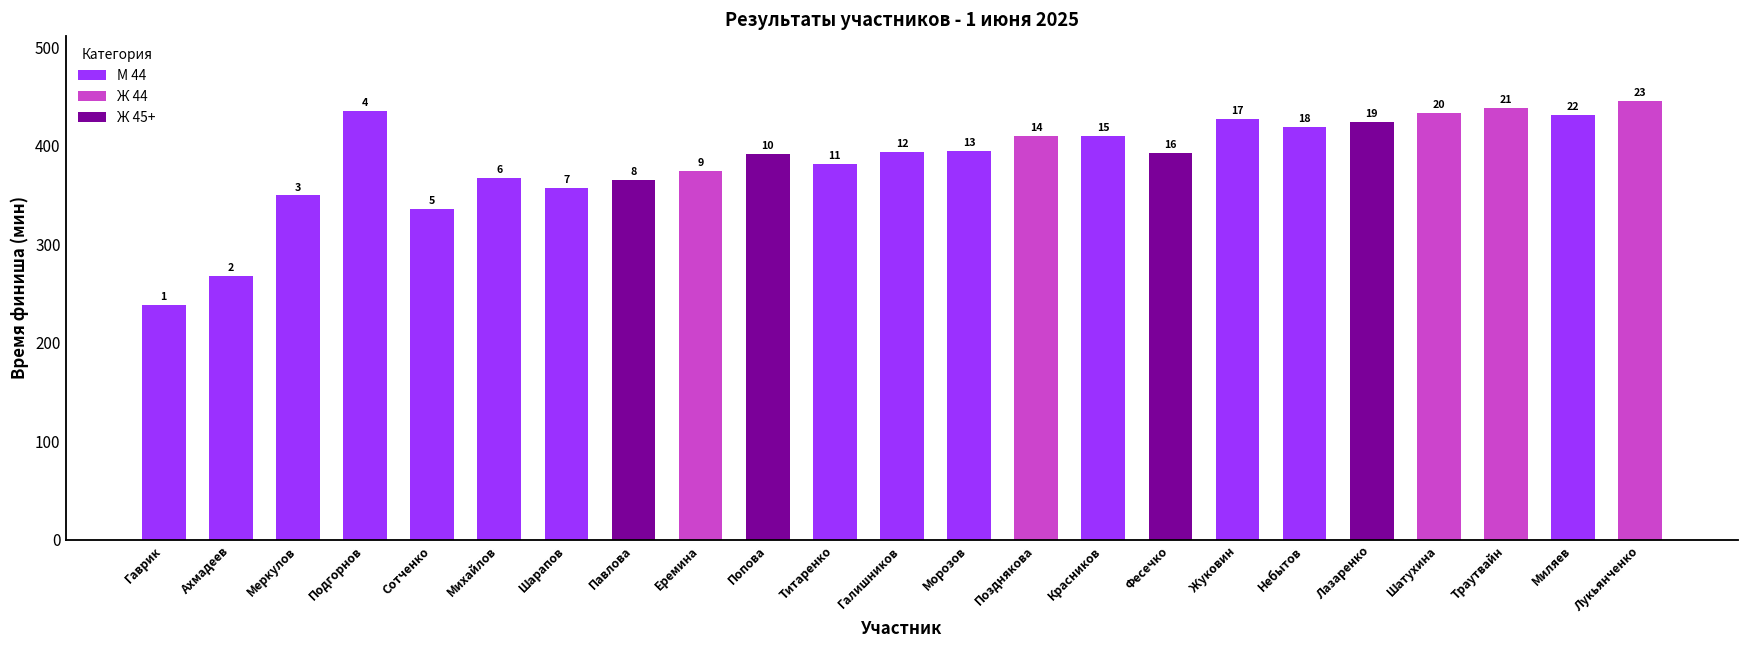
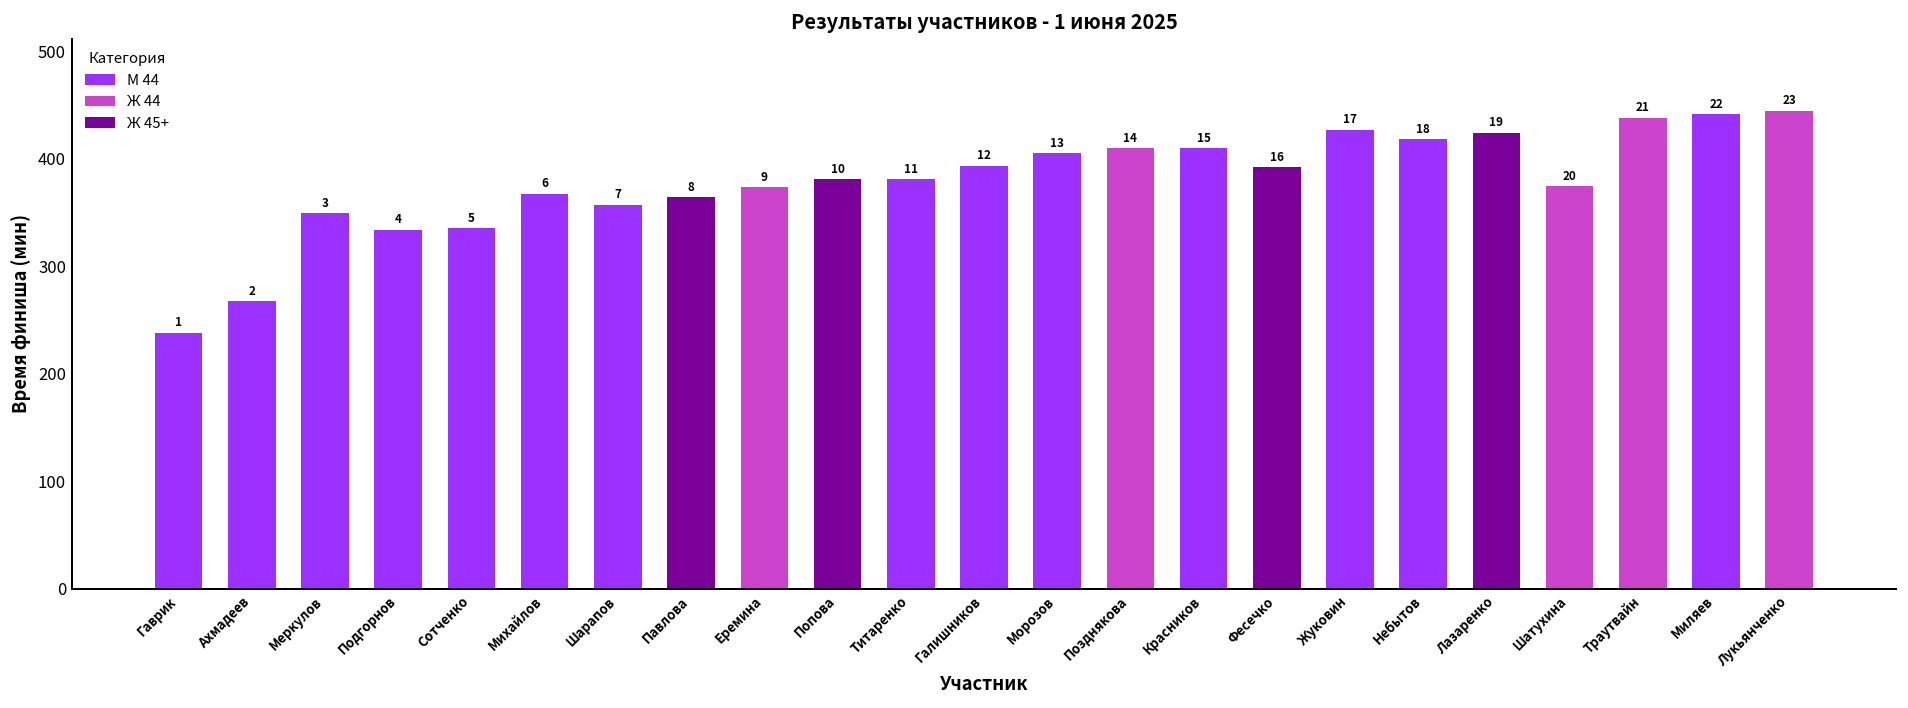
Подгорнов: 440 -> 330
Попова: 390 -> 380
Морозов: 390 -> 410
Шатухина: 430 -> 370
Миляев: 430 -> 440
